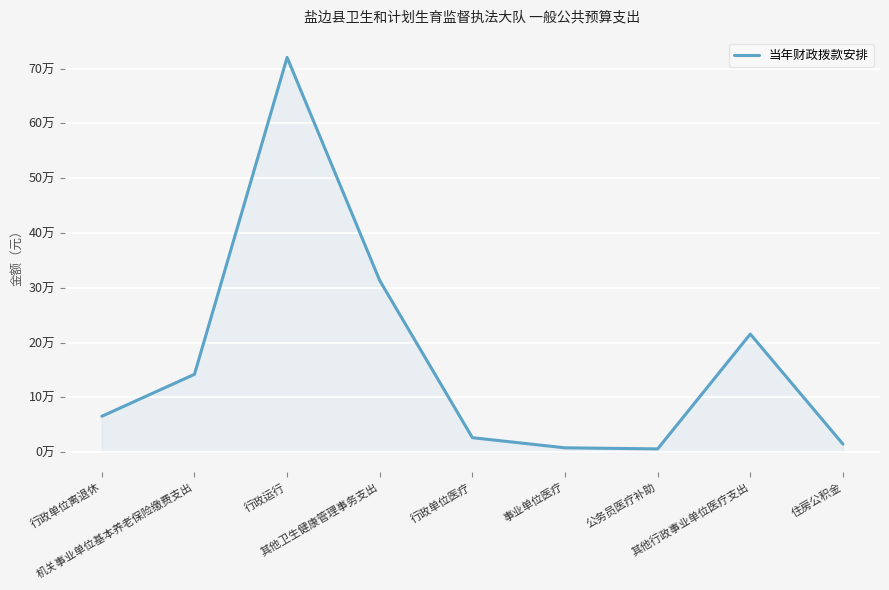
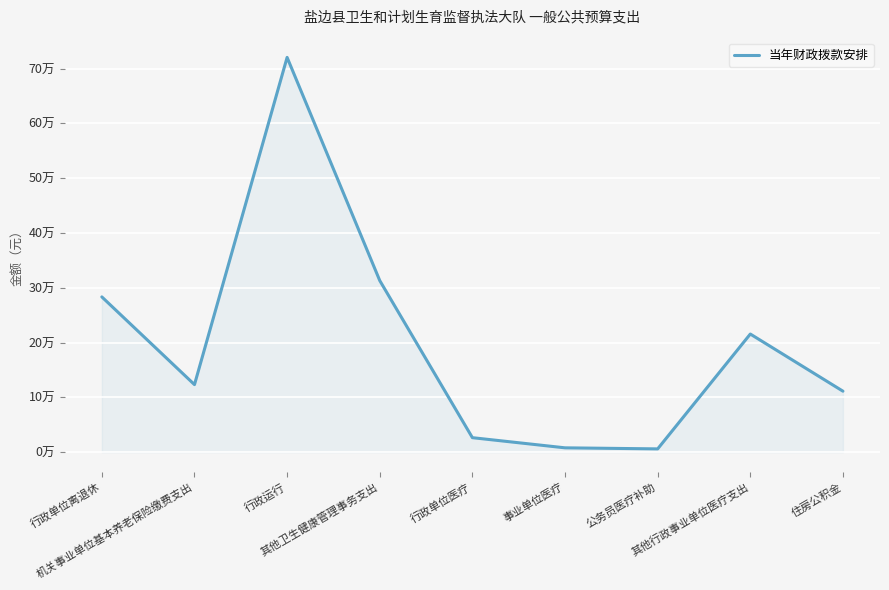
行政单位离退休: 7万 -> 28万
机关事业单位基本养老保险缴费支出: 14万 -> 12万
住房公积金: 1万 -> 11万
